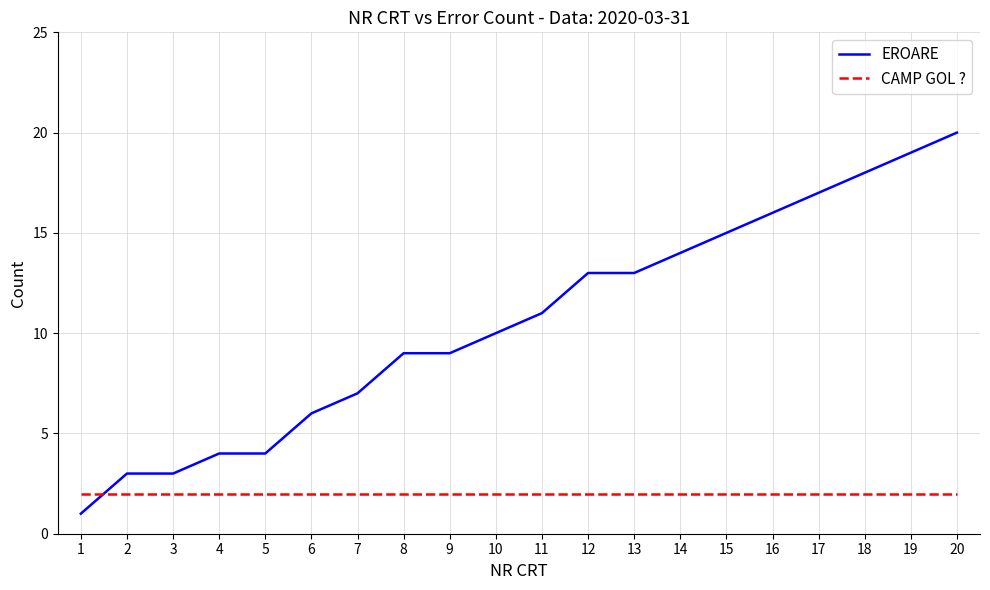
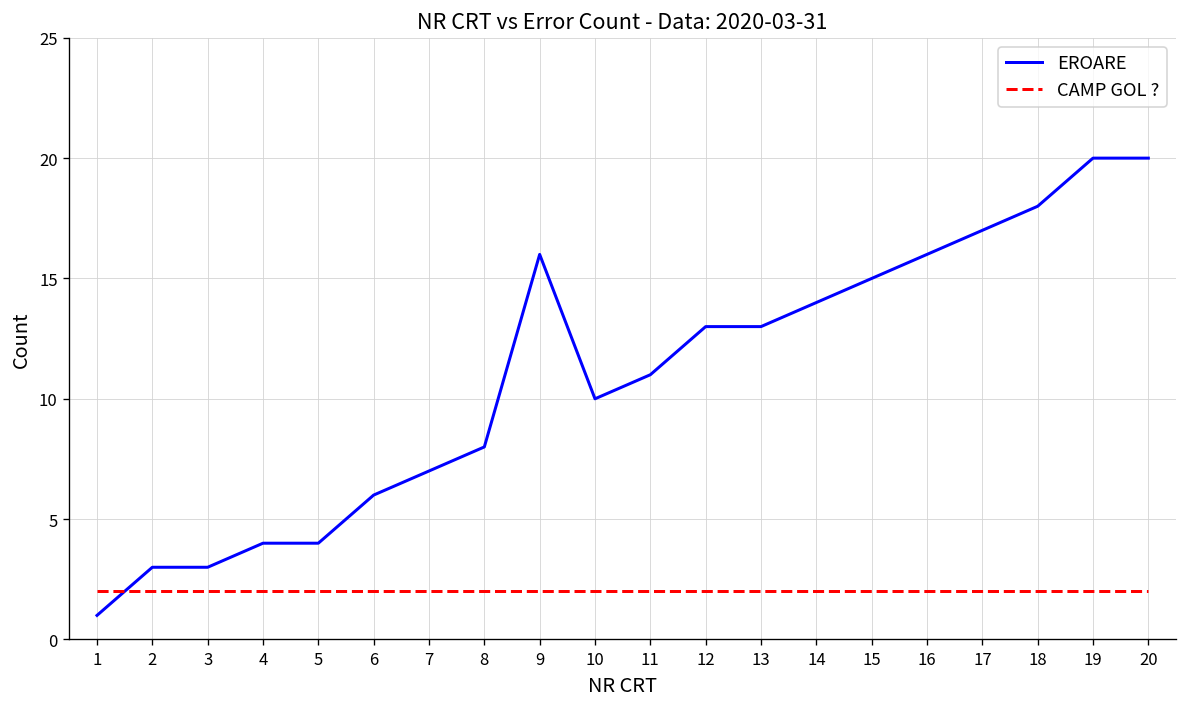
EROARE, 8: 9 -> 8
EROARE, 9: 9 -> 16
EROARE, 19: 19 -> 20
